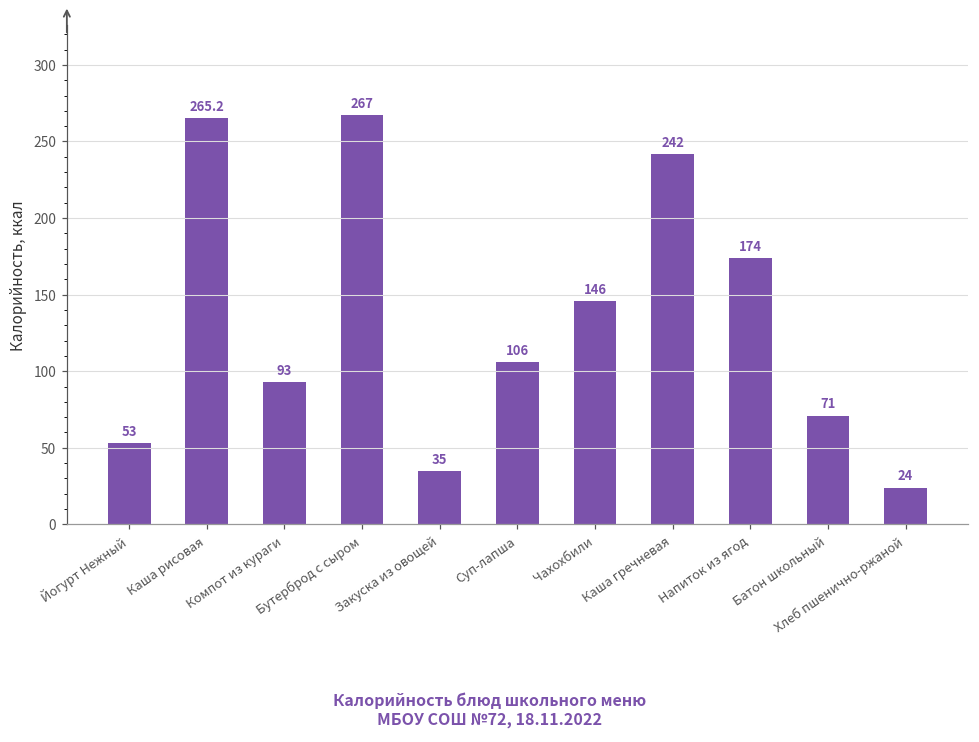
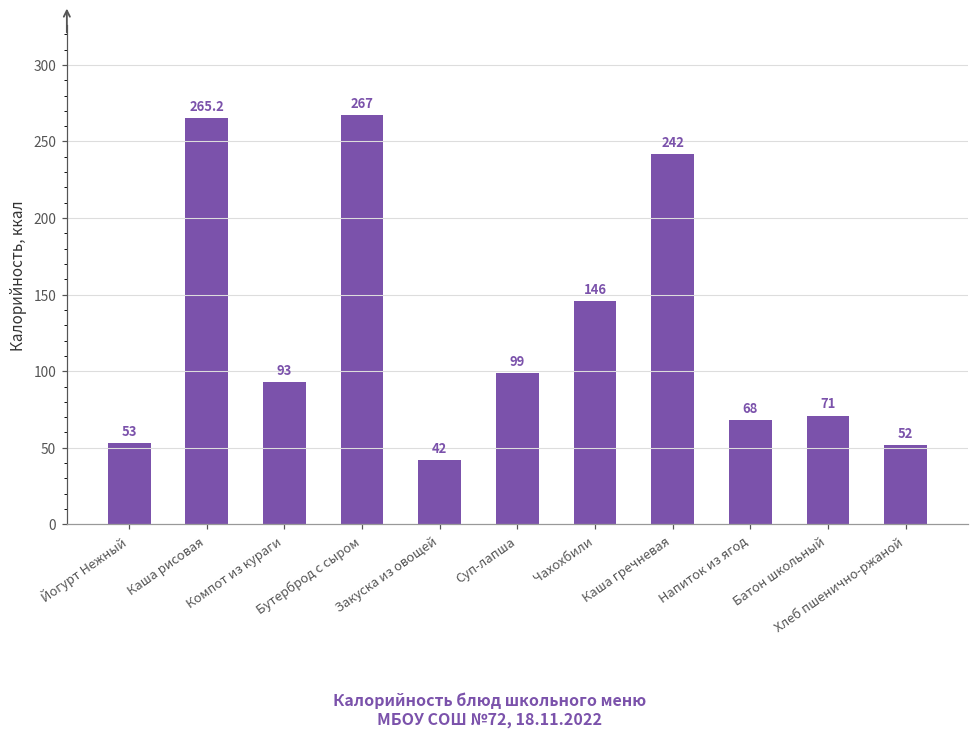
Закуска из овощей: 35 -> 42
Суп-лапша: 106 -> 99
Напиток из ягод: 174 -> 68
Хлеб пшенично-ржаной: 24 -> 52
